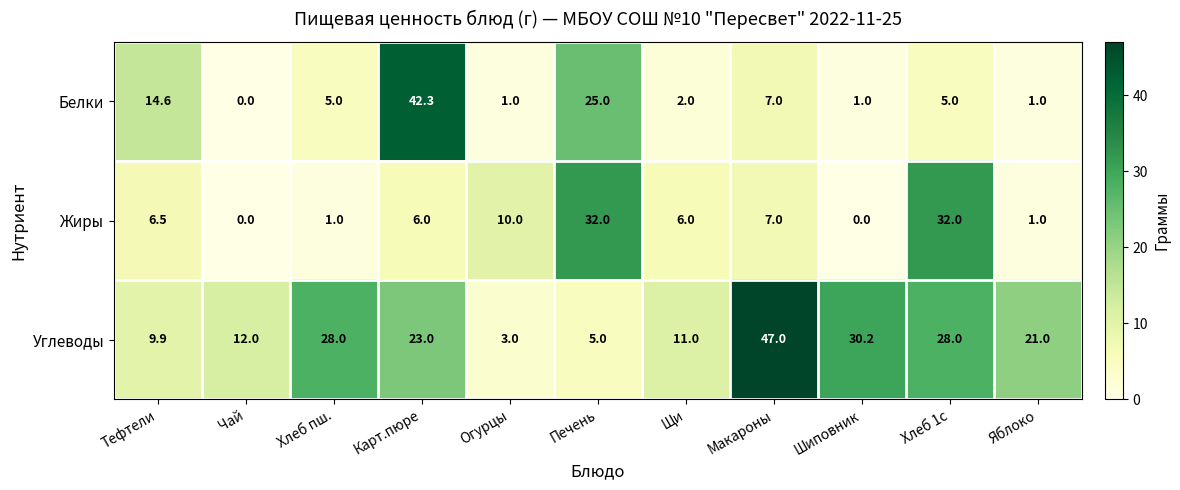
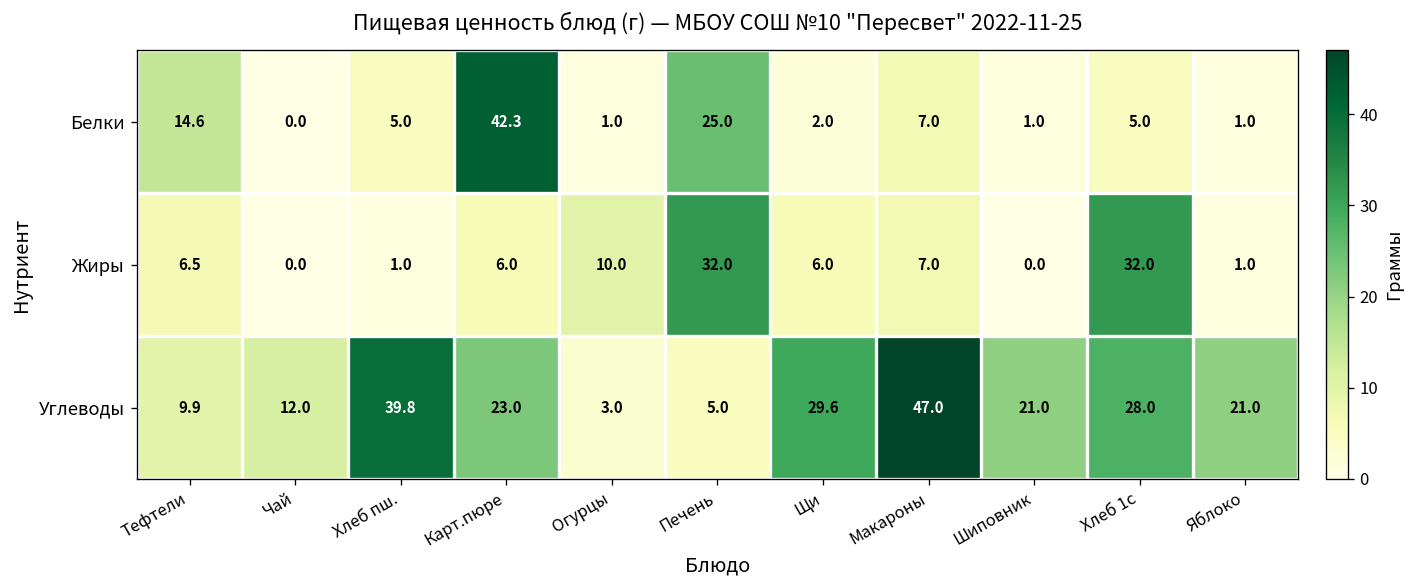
Углеводы, Хлеб пш.: 28.0 -> 39.8
Углеводы, Щи: 11.0 -> 29.6
Углеводы, Шиповник: 30.2 -> 21.0
